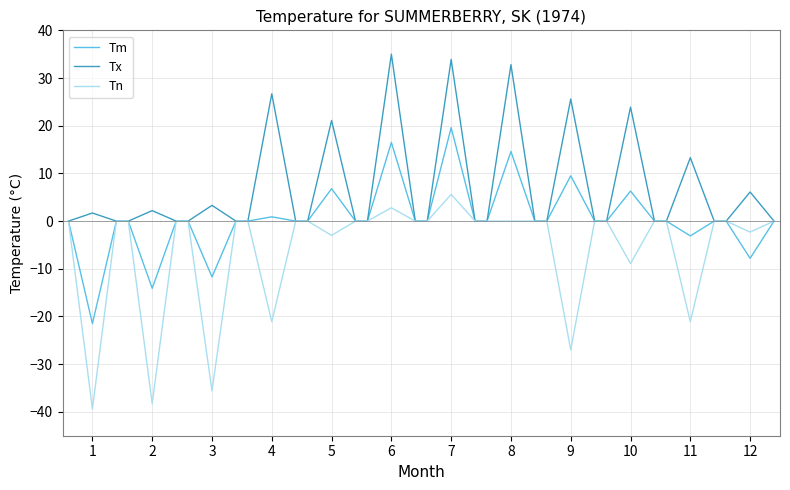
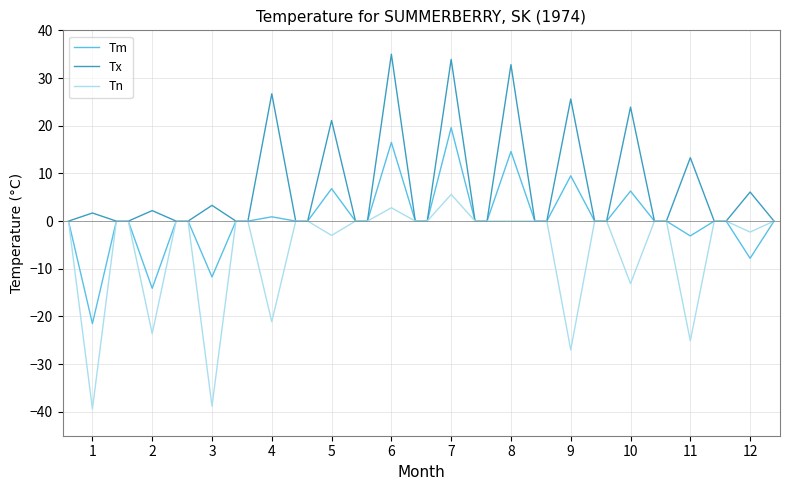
Tn, 2: -38 -> -24
Tn, 3: -36 -> -39
Tn, 10: -9 -> -13
Tn, 11: -21 -> -25
